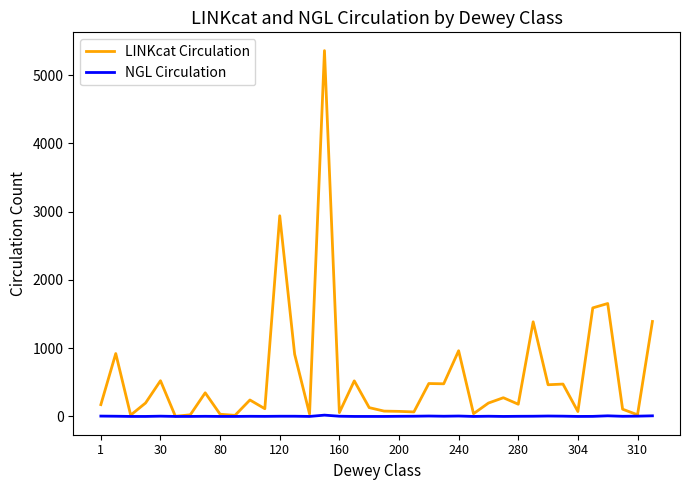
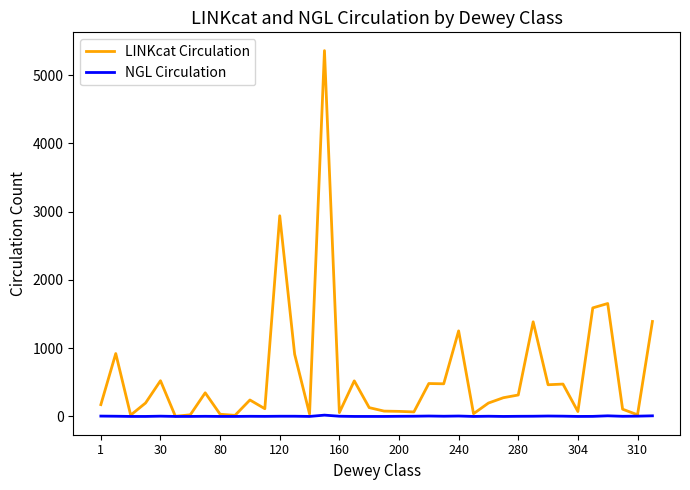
LINKcat Circulation, 240: 1000 -> 1300
LINKcat Circulation, 280: 200 -> 300
